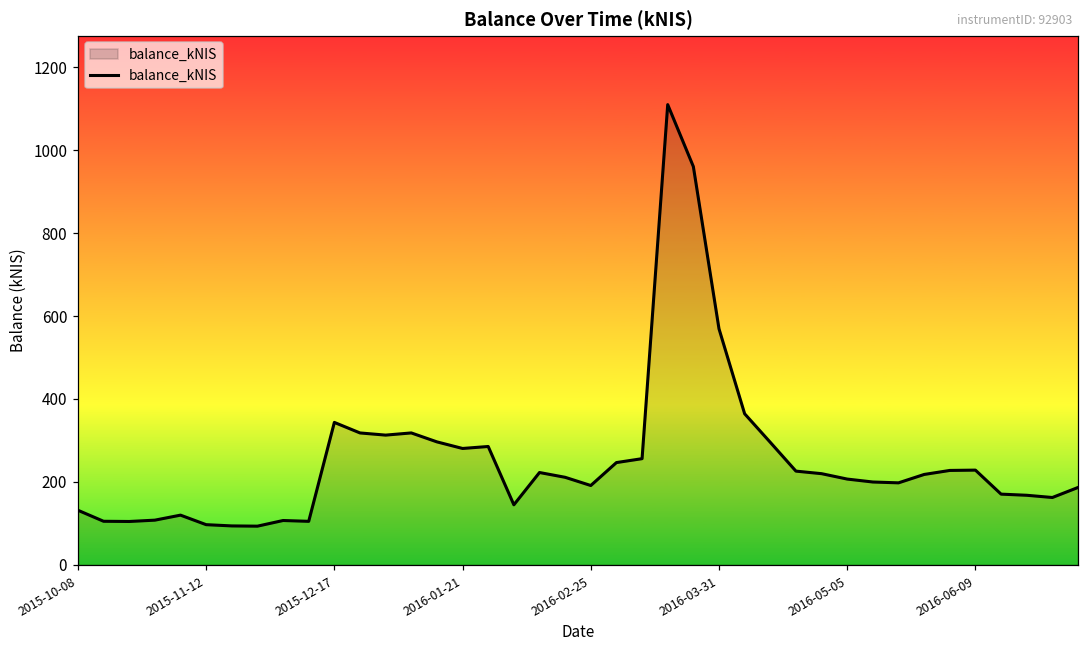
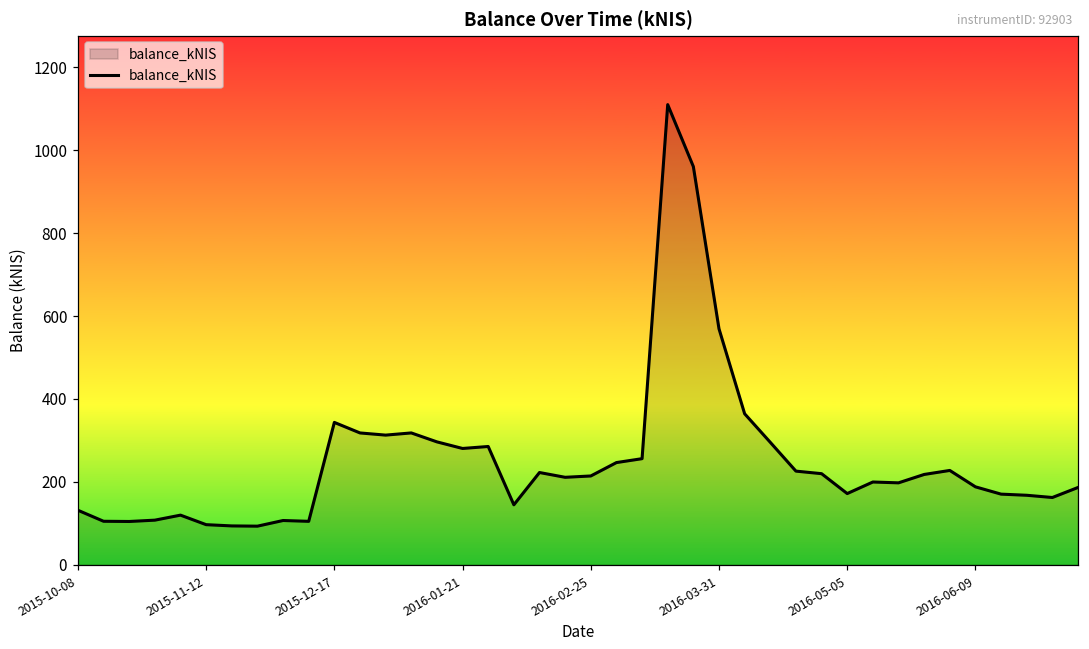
2016-02-25: 190 -> 210
2016-05-05: 210 -> 170
2016-06-09: 230 -> 190
